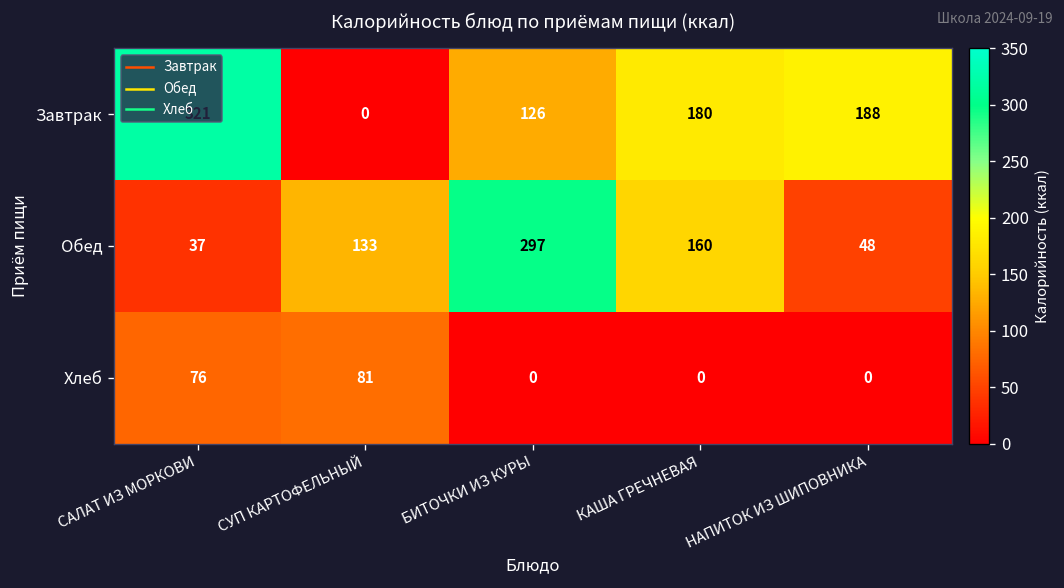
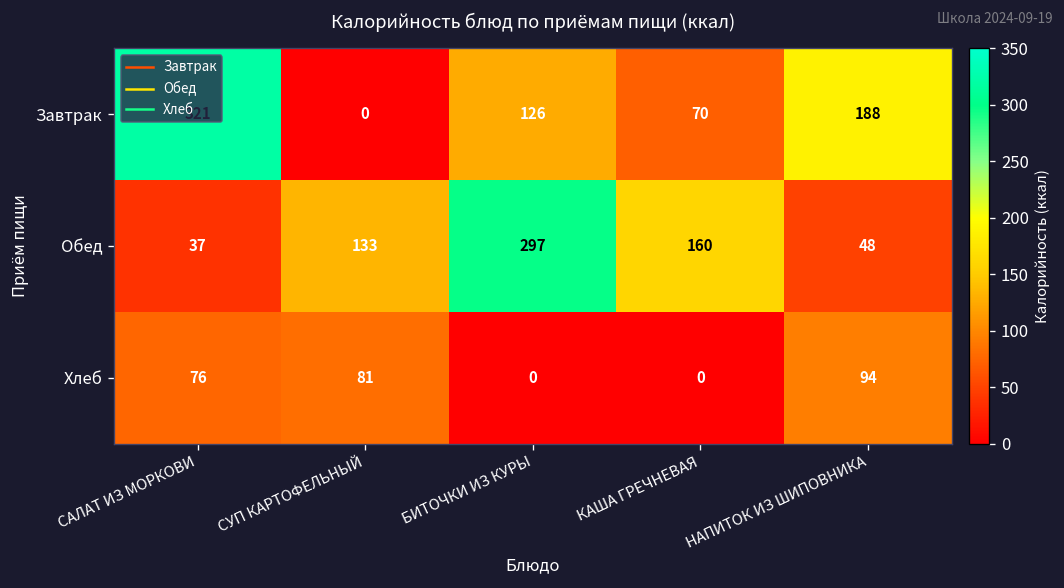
Завтрак, КАША ГРЕЧНЕВАЯ: 180 -> 70
Хлеб, НАПИТОК ИЗ ШИПОВНИКА: 0 -> 94
